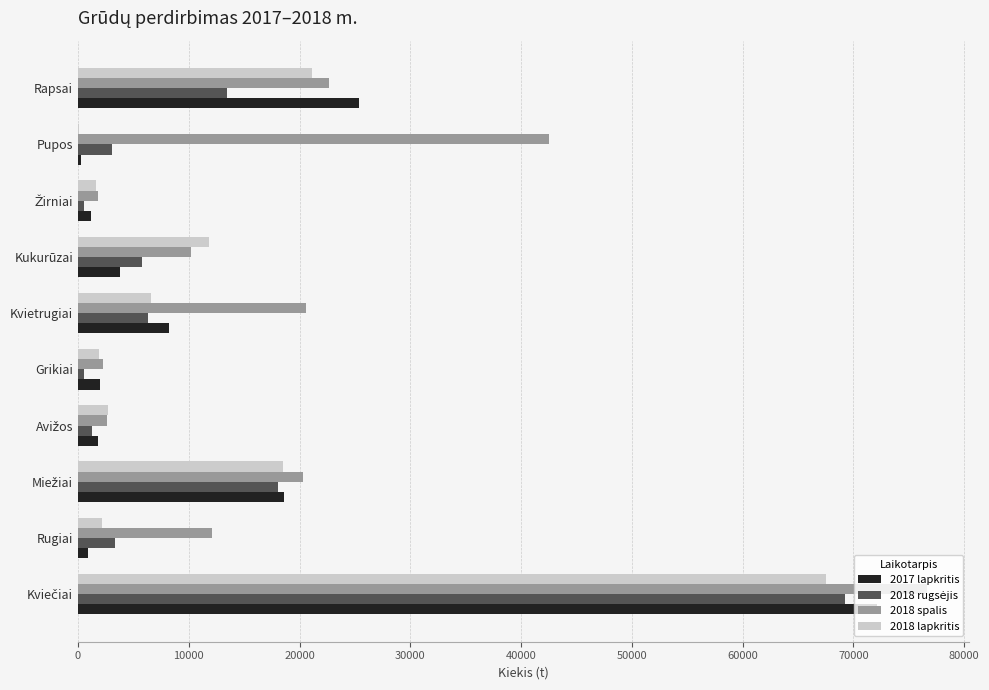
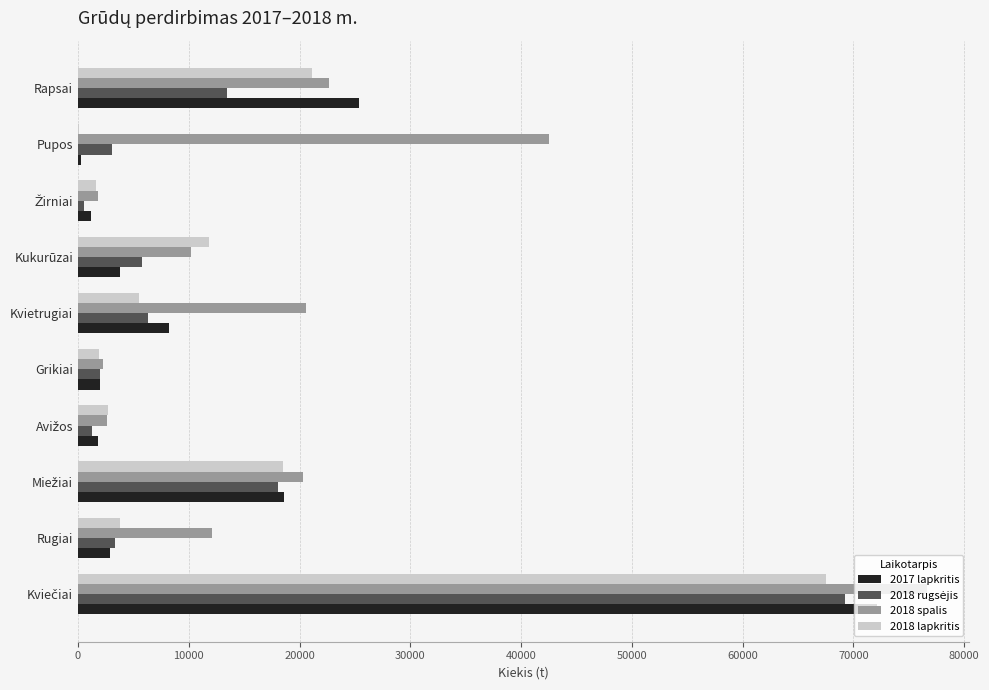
2018 lapkritis, Kvietrugiai: 6600 -> 5500
2018 rugsėjis, Grikiai: 600 -> 2000
2018 lapkritis, Rugiai: 2100 -> 3800
2017 lapkritis, Rugiai: 900 -> 2900
